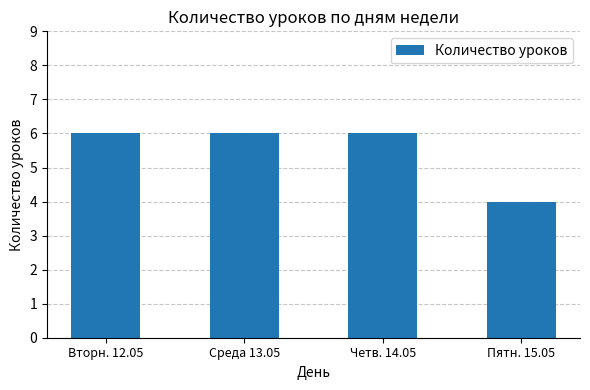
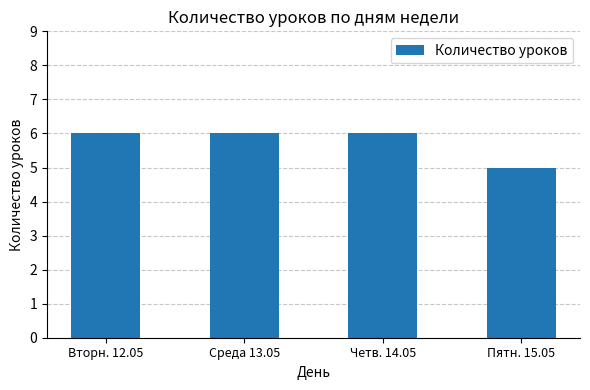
Пятн. 15.05: 4 -> 5
